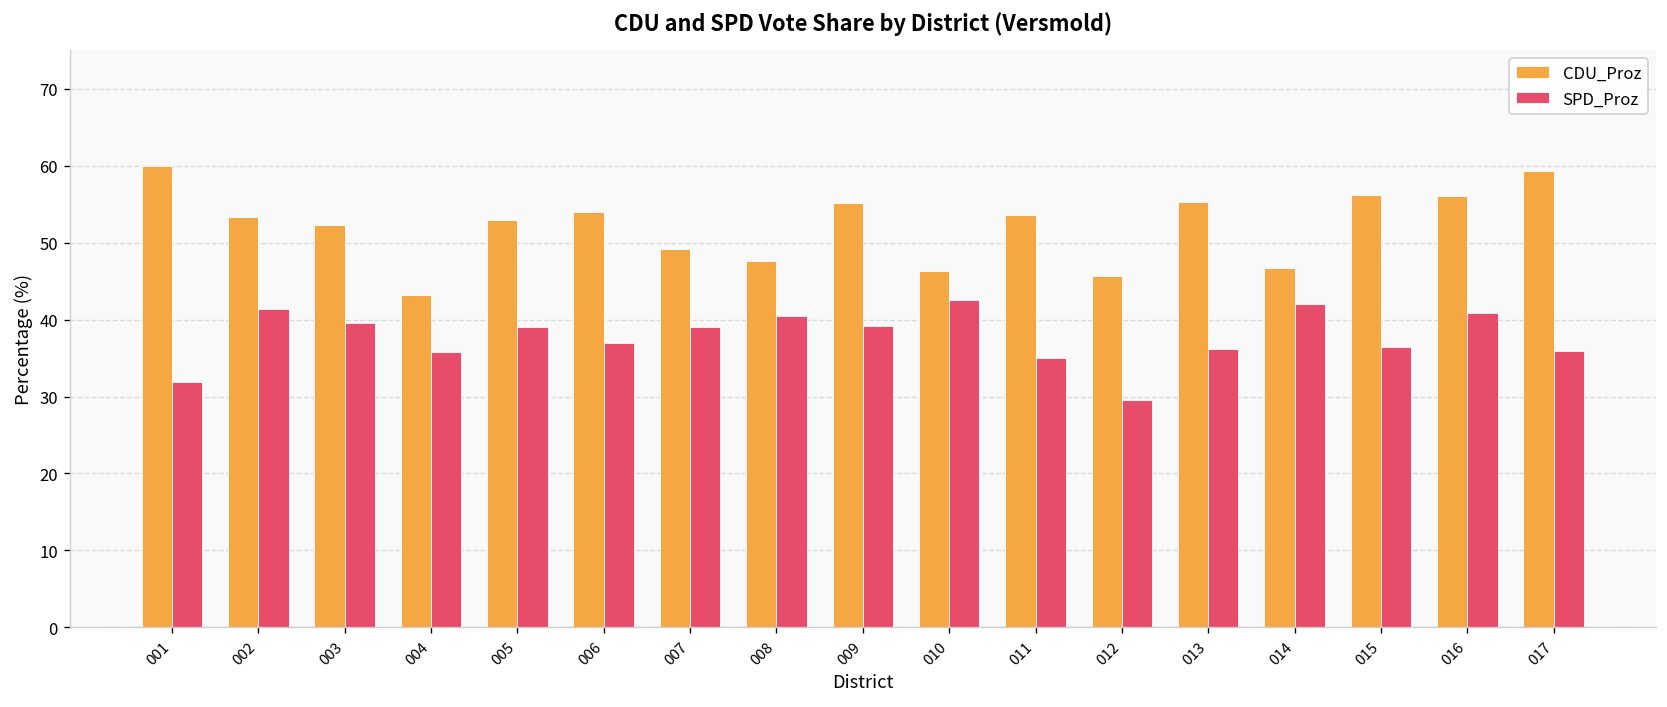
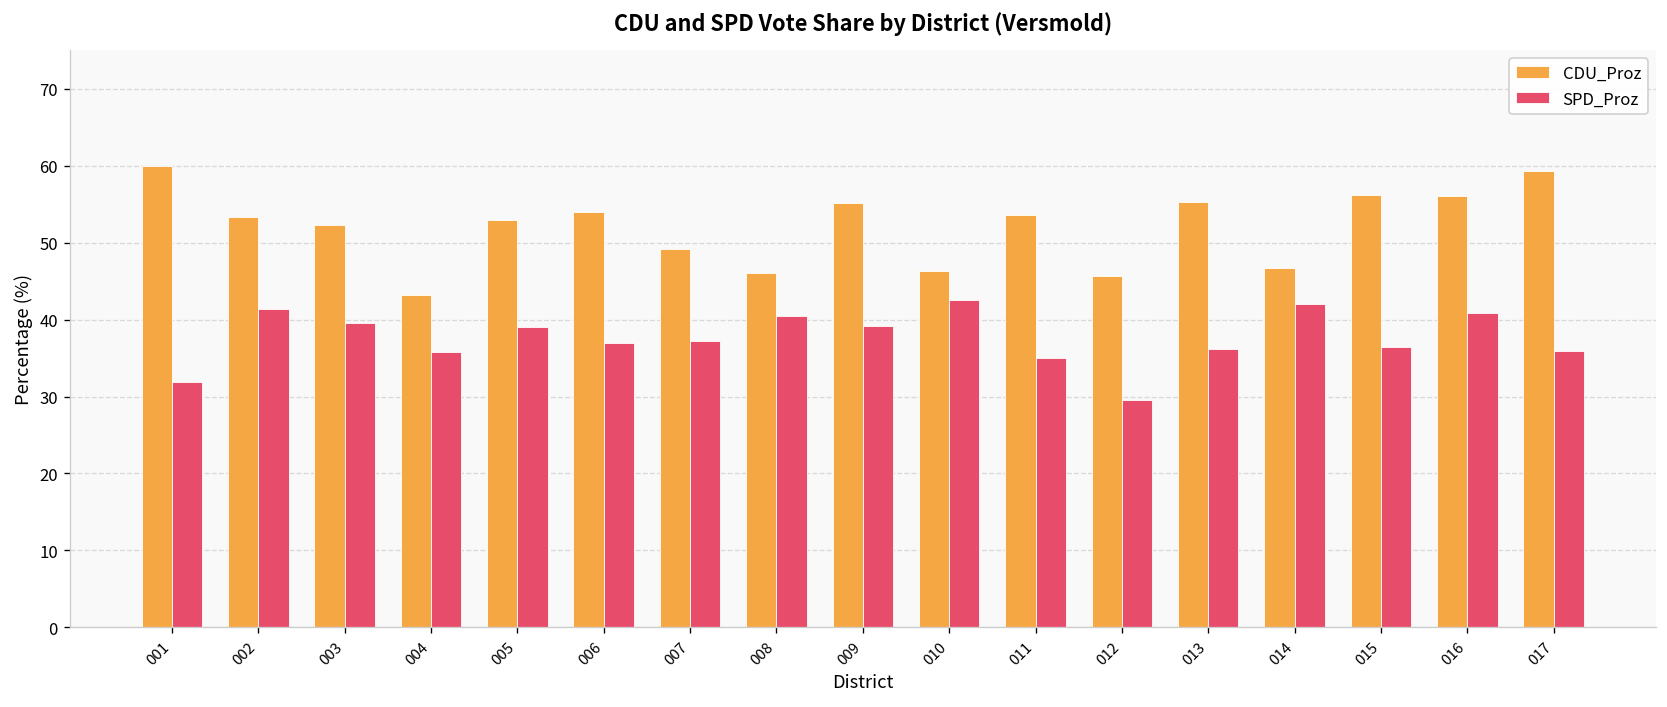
SPD_Proz, 007: 39 -> 37
CDU_Proz, 008: 48 -> 46
